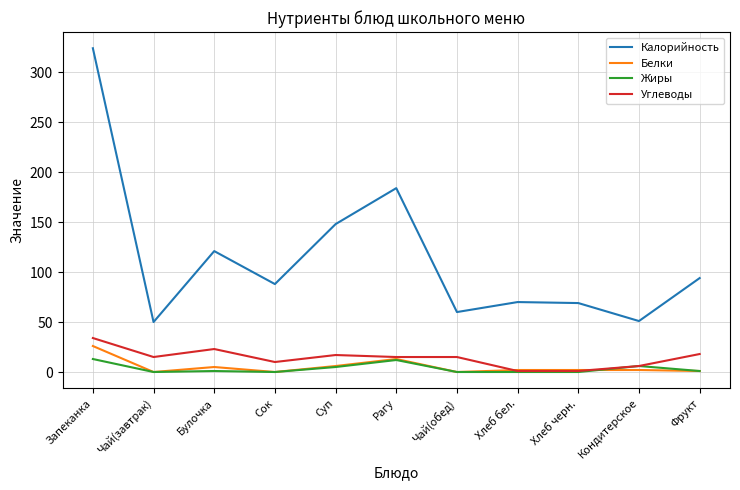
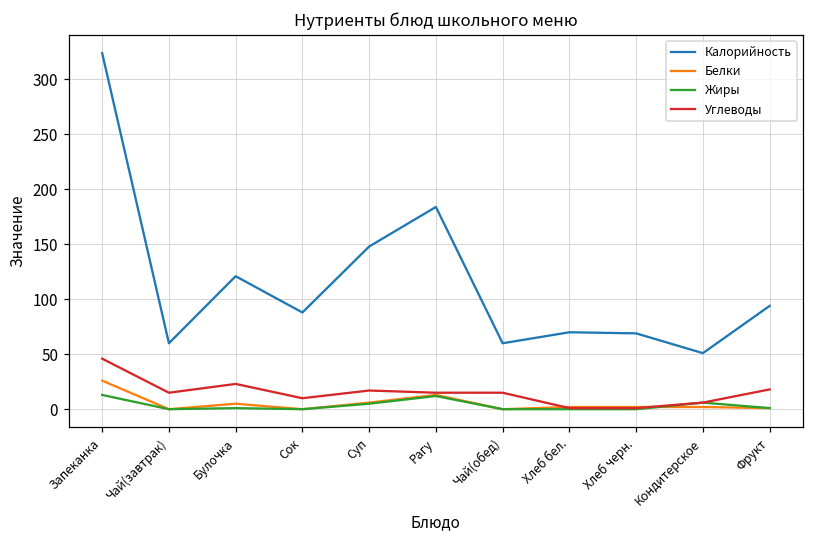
Углеводы, Запеканка: 30 -> 50
Калорийность, Чай(завтрак): 50 -> 60
